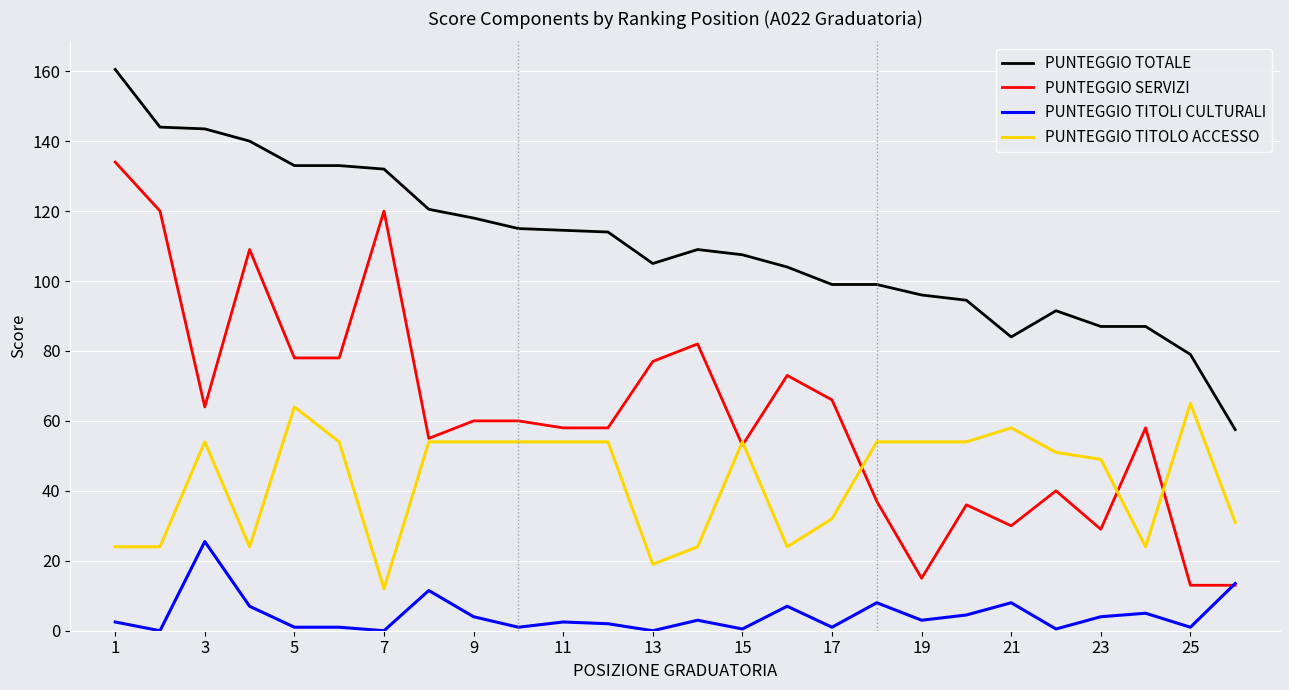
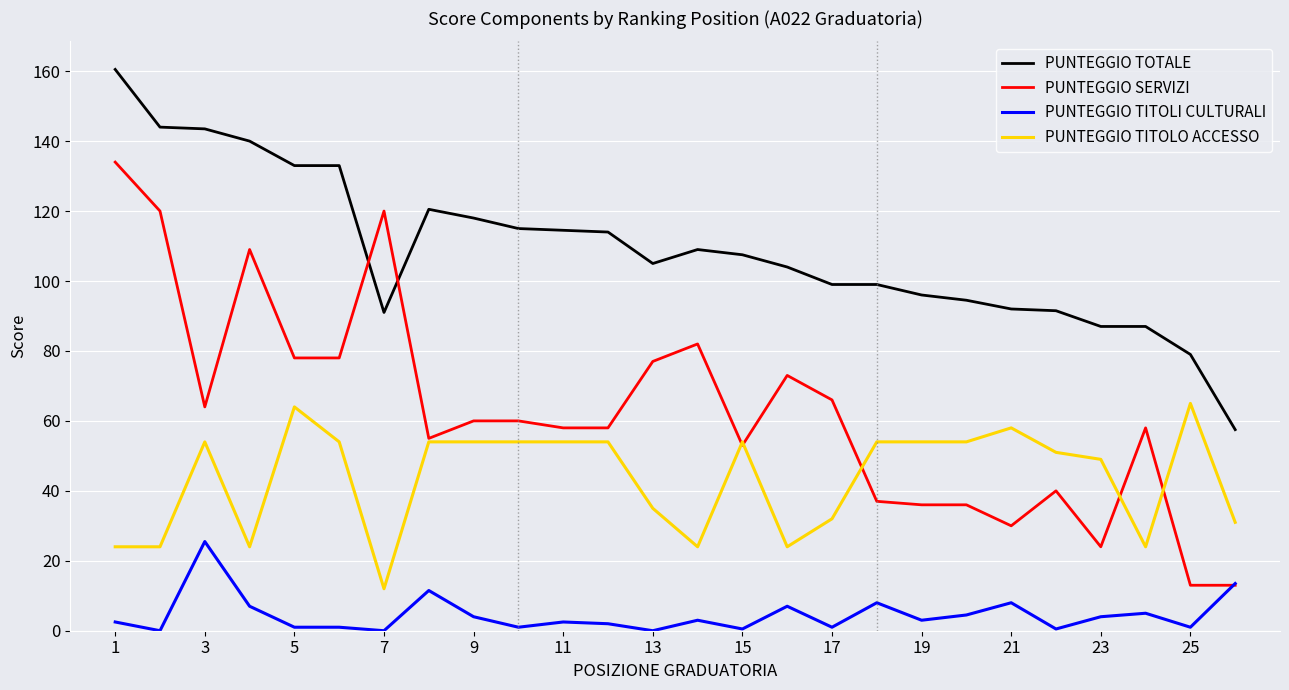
PUNTEGGIO TOTALE, 7: 132 -> 91
PUNTEGGIO TITOLO ACCESSO, 13: 19 -> 35
PUNTEGGIO SERVIZI, 19: 15 -> 36
PUNTEGGIO TOTALE, 21: 84 -> 92
PUNTEGGIO SERVIZI, 23: 29 -> 24
